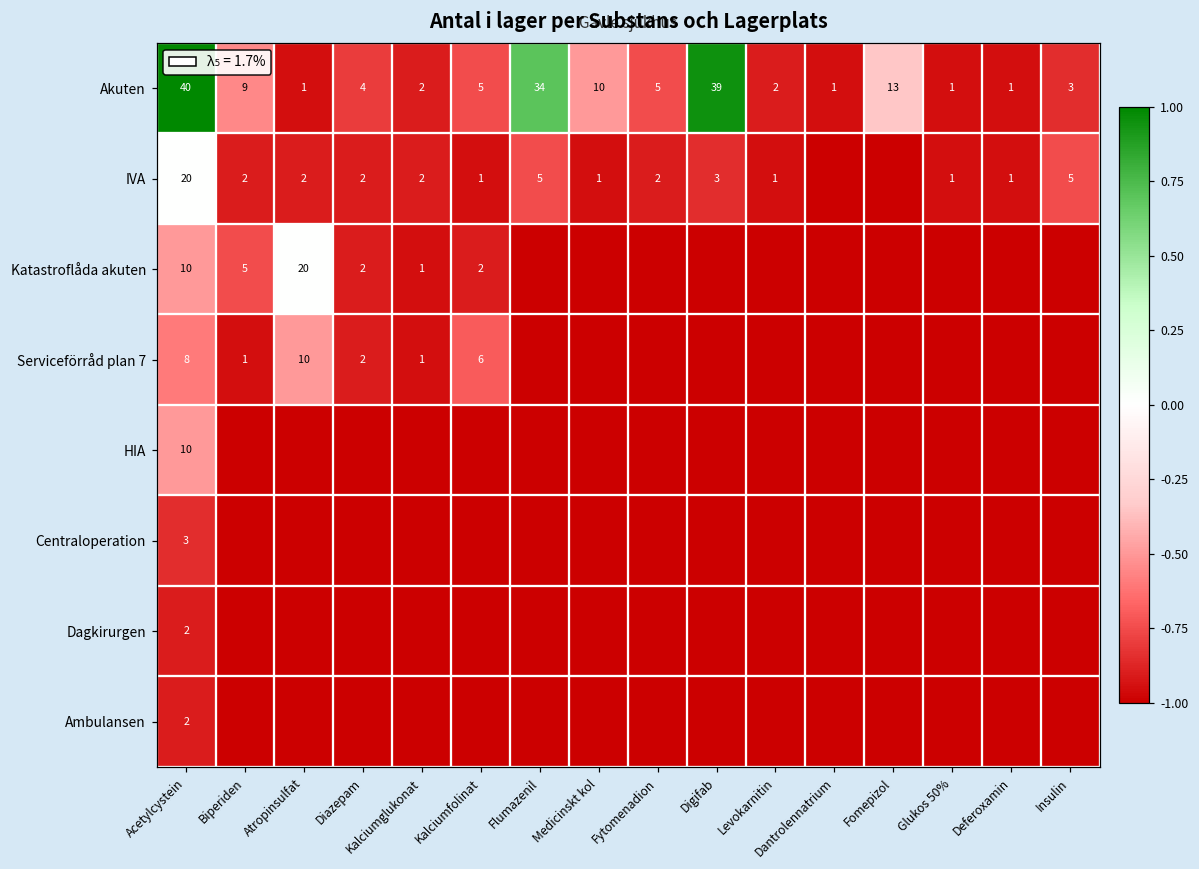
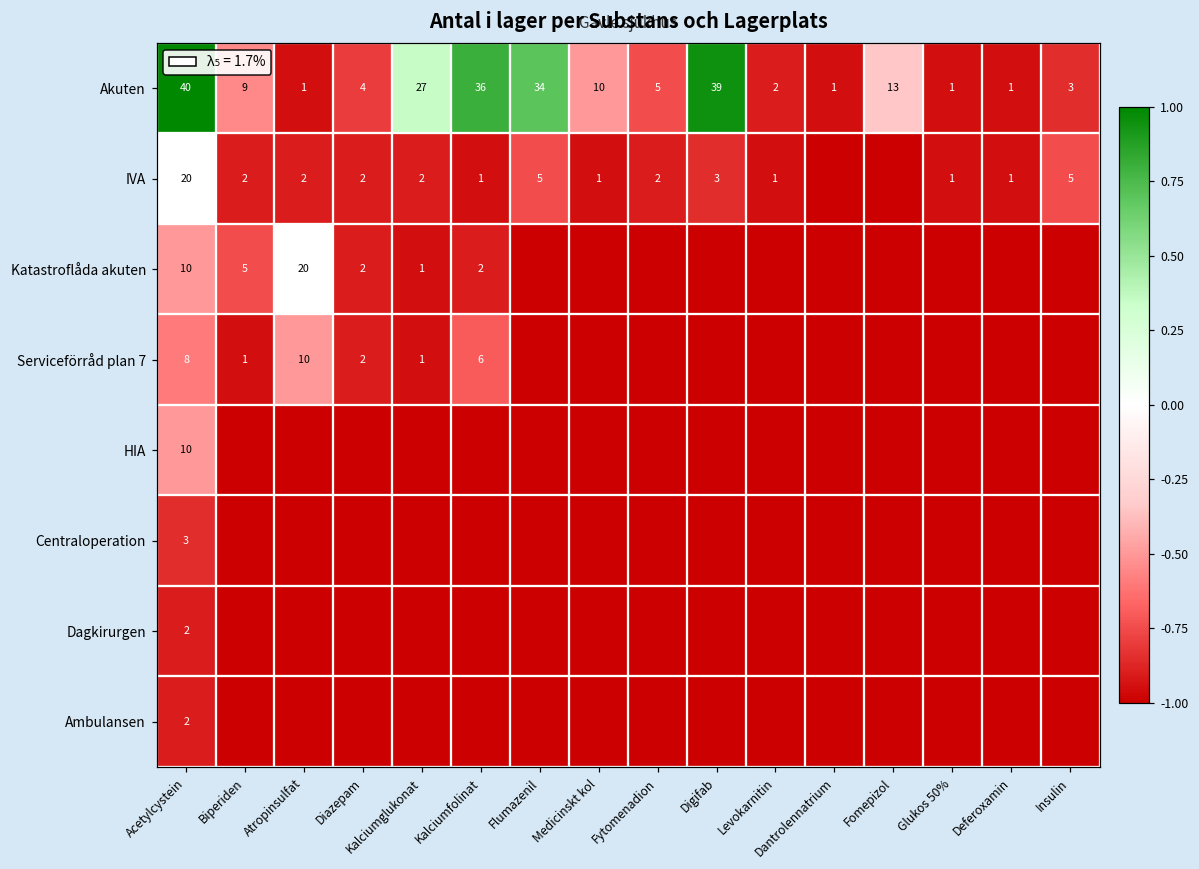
Akuten, Kalciumglukonat: 2 -> 27
Akuten, Kalciumfolinat: 5 -> 36
